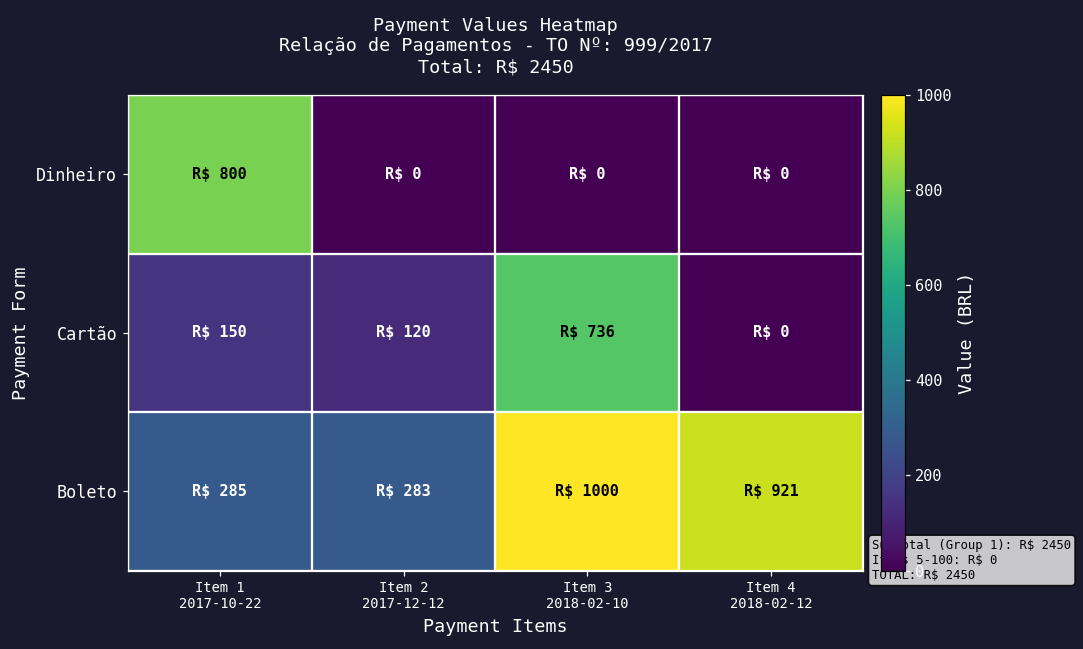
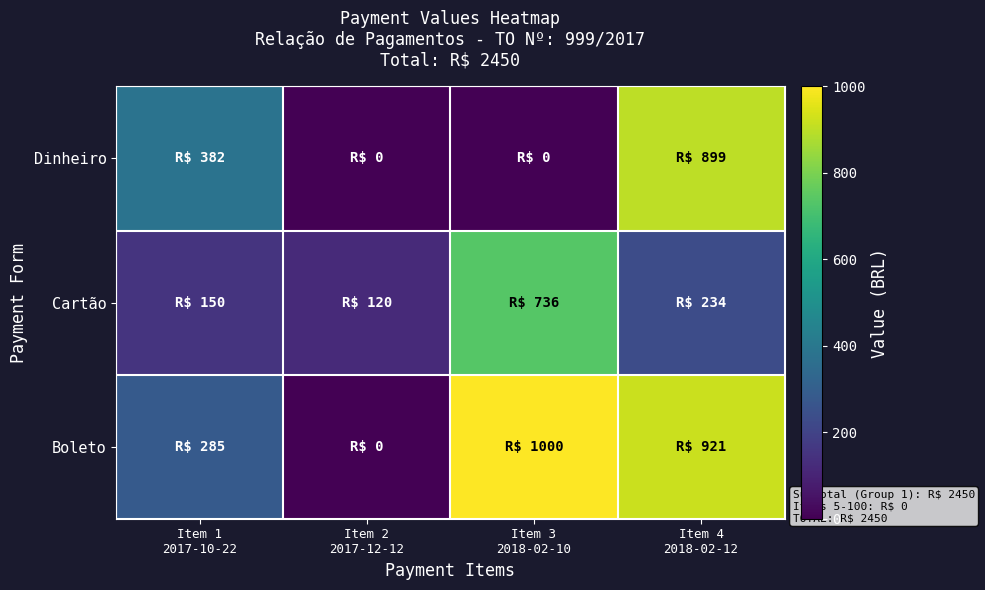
Dinheiro, Item 1 2017-10-22: 800 -> 382
Dinheiro, Item 4 2018-02-12: 0 -> 899
Cartão, Item 4 2018-02-12: 0 -> 234
Boleto, Item 2 2017-12-12: 283 -> 0
